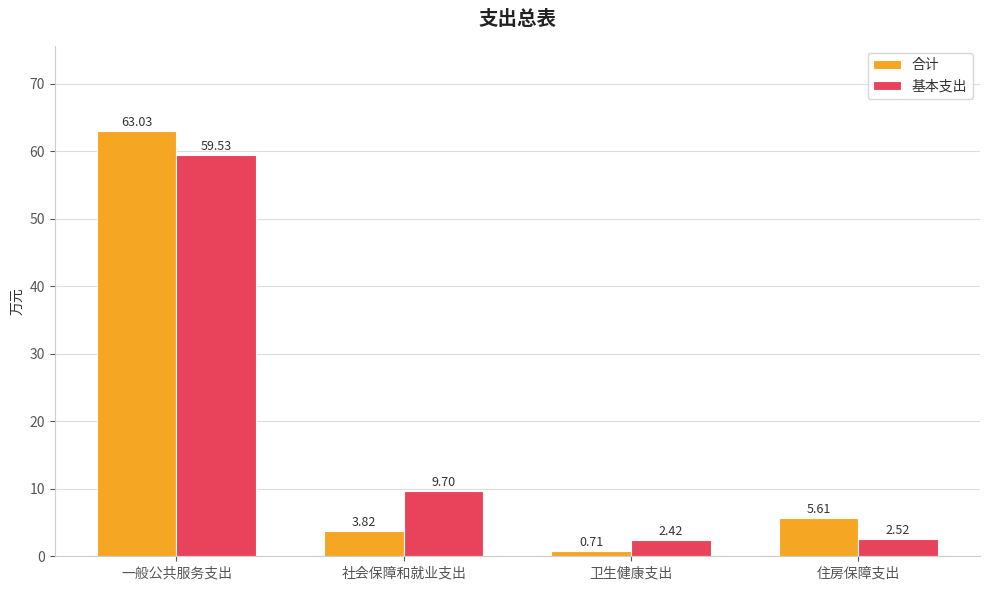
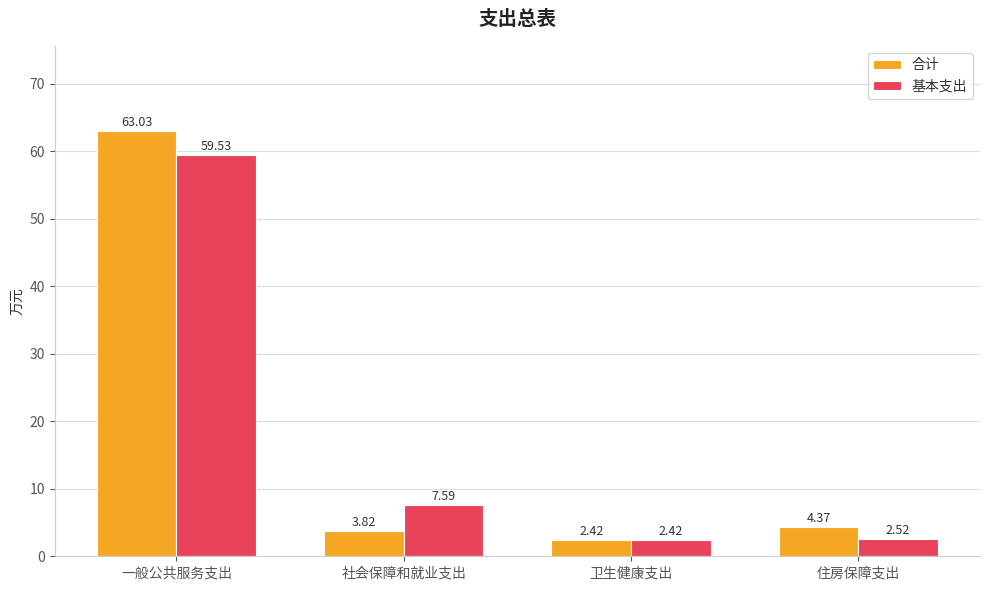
基本支出, 社会保障和就业支出: 9.70 -> 7.59
合计, 卫生健康支出: 0.71 -> 2.42
合计, 住房保障支出: 5.61 -> 4.37
